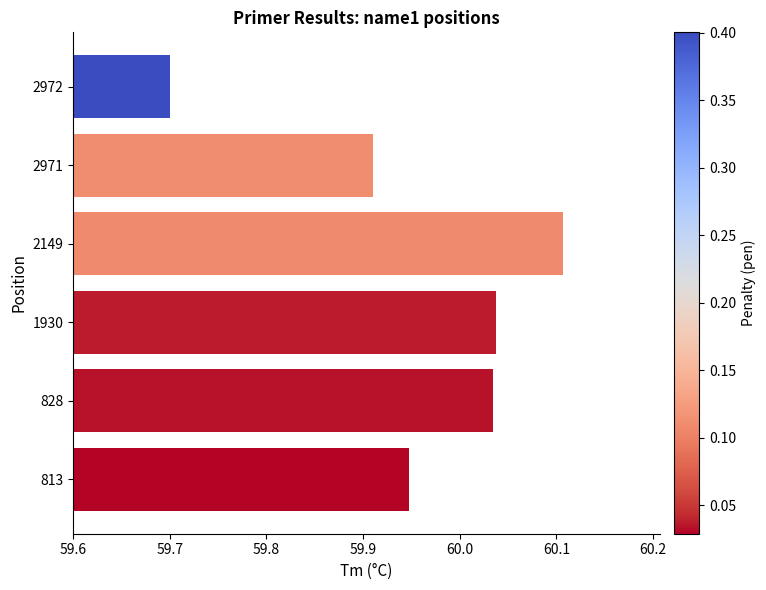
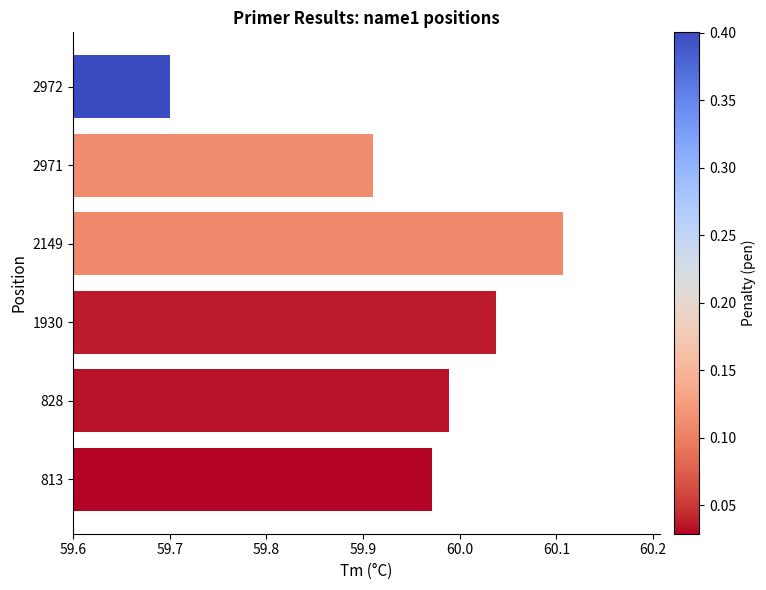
828: 60.03 -> 59.99
813: 59.95 -> 59.97
